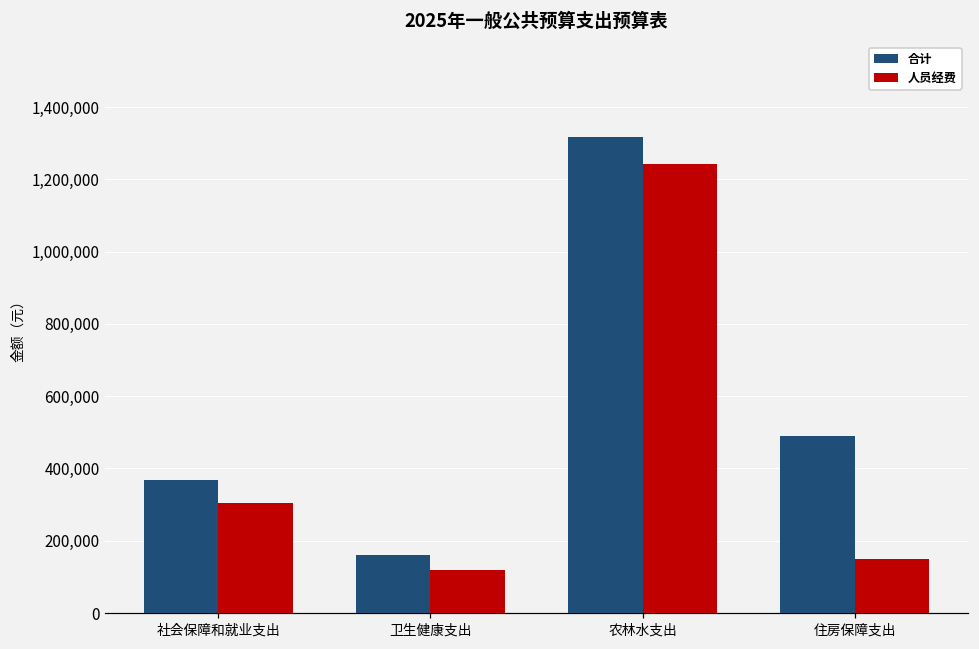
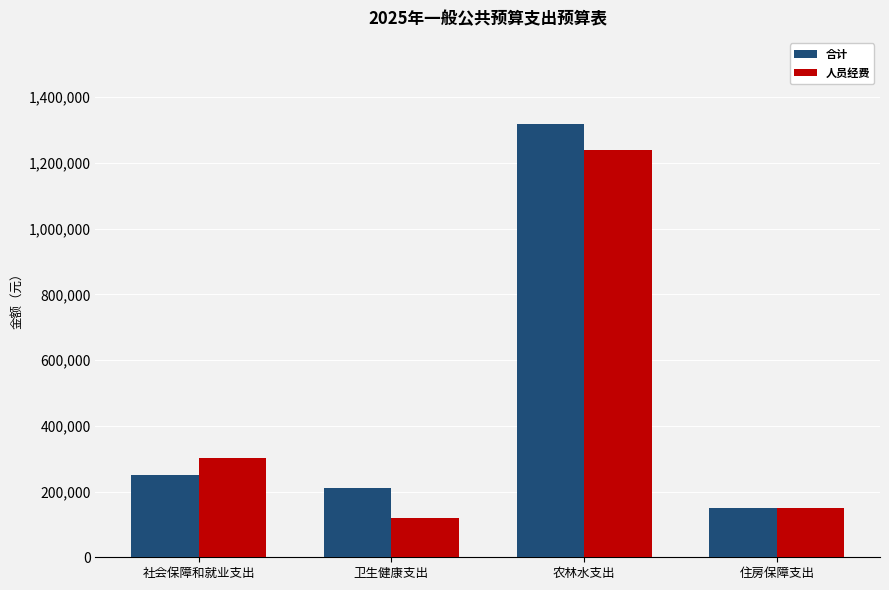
合计, 社会保障和就业支出: 370,000 -> 250,000
合计, 卫生健康支出: 160,000 -> 210,000
合计, 住房保障支出: 490,000 -> 150,000
